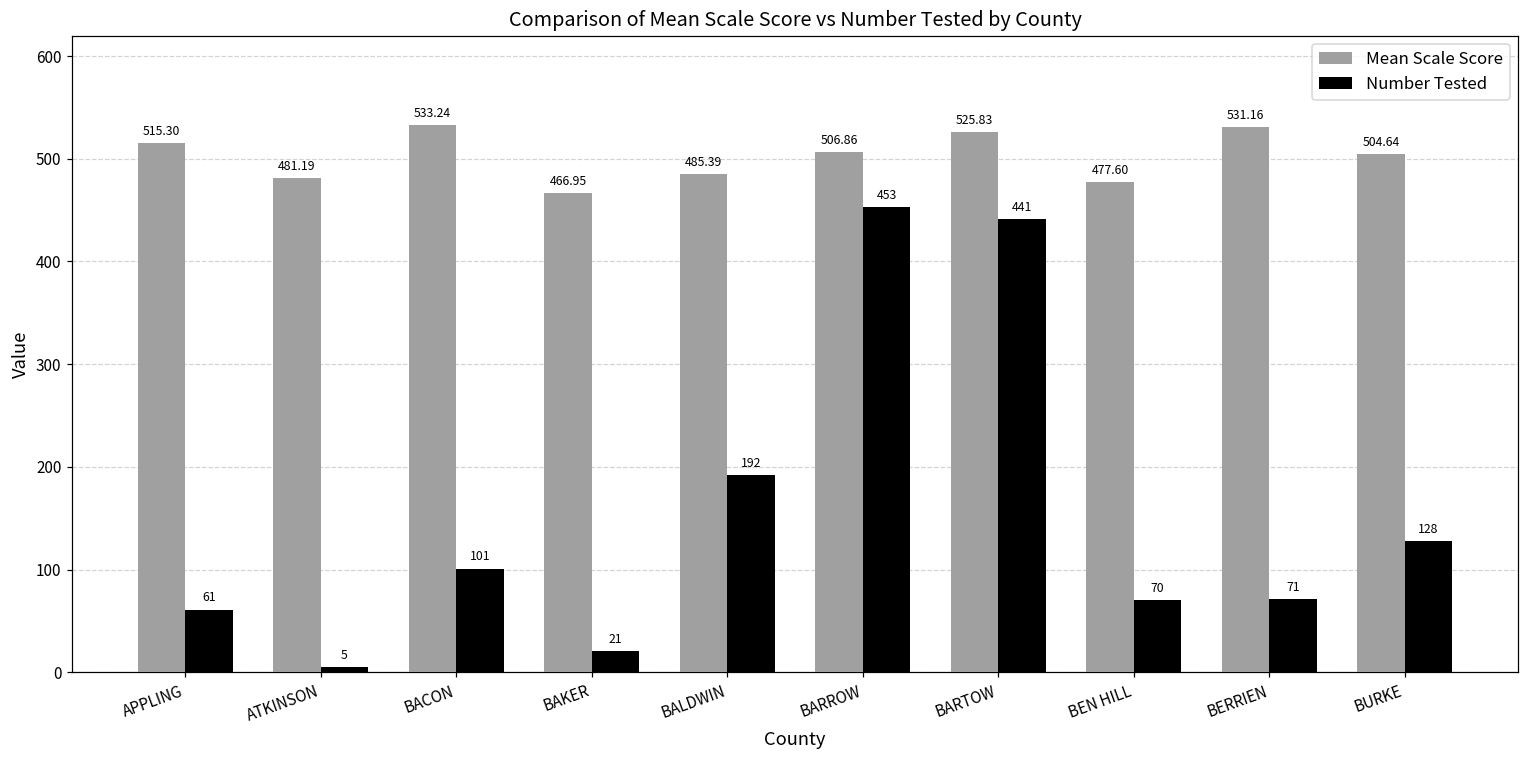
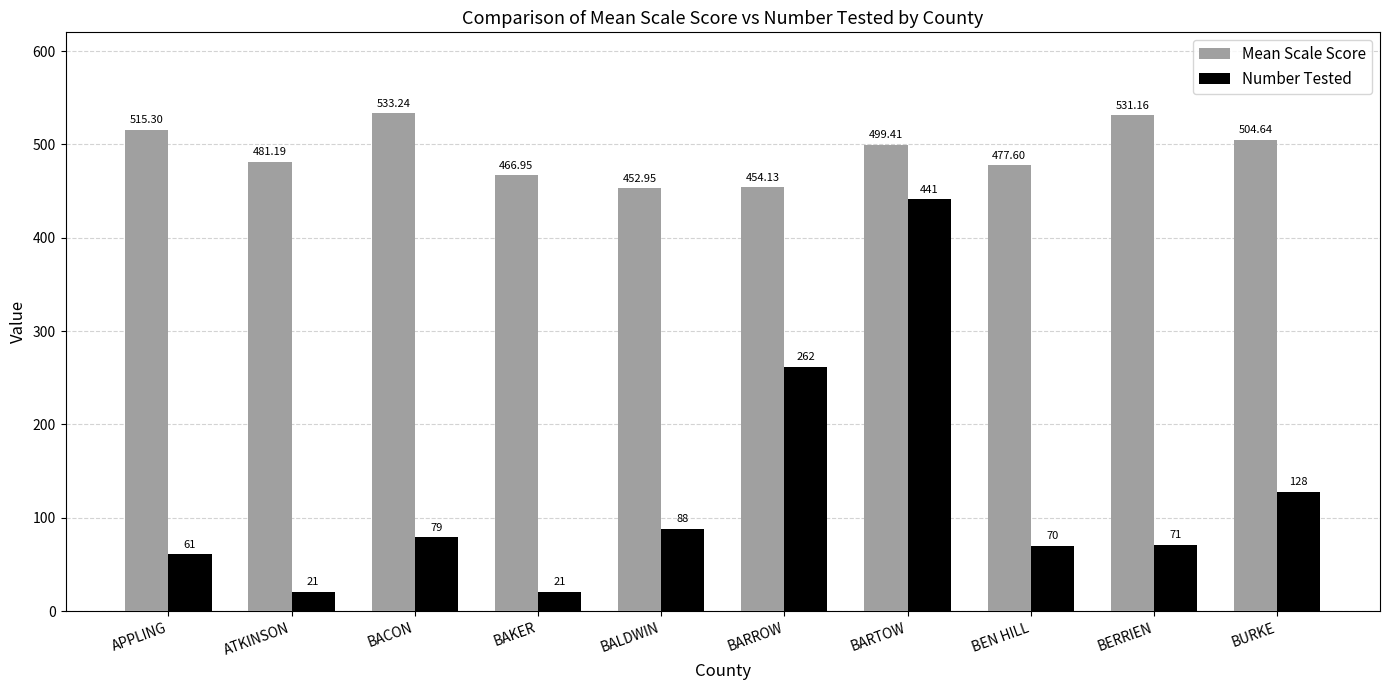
Number Tested, ATKINSON: 5 -> 21
Number Tested, BACON: 101 -> 79
Mean Scale Score, BALDWIN: 485.39 -> 452.95
Number Tested, BALDWIN: 192 -> 88
Mean Scale Score, BARROW: 506.86 -> 454.13
Number Tested, BARROW: 453 -> 262
Mean Scale Score, BARTOW: 525.83 -> 499.41
